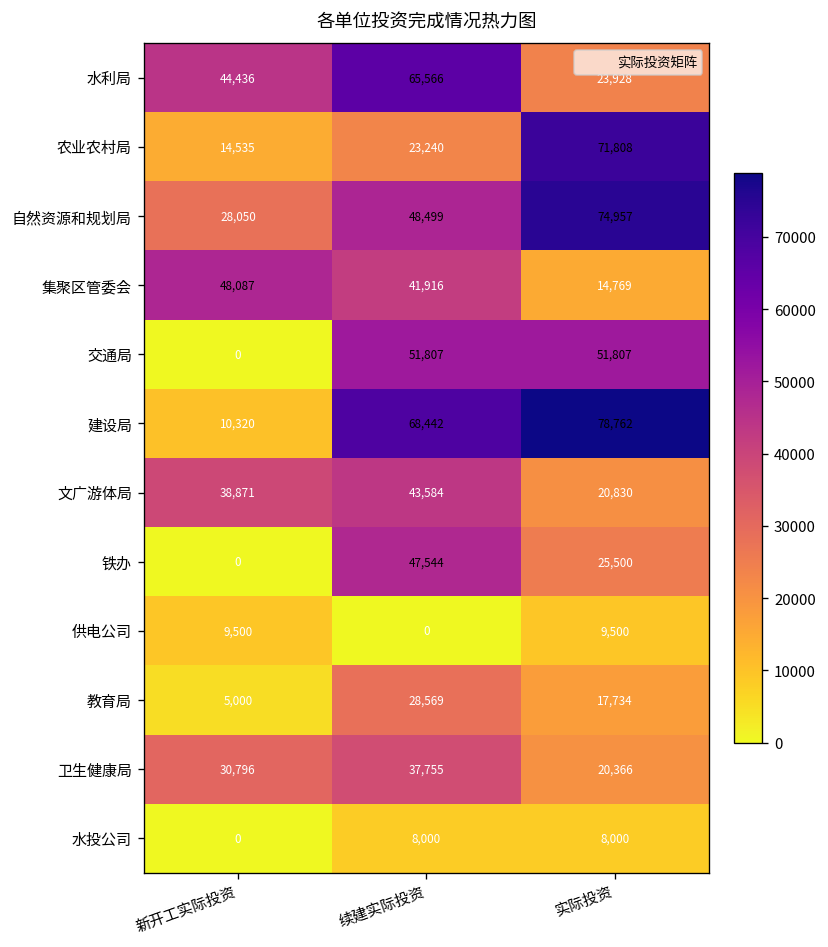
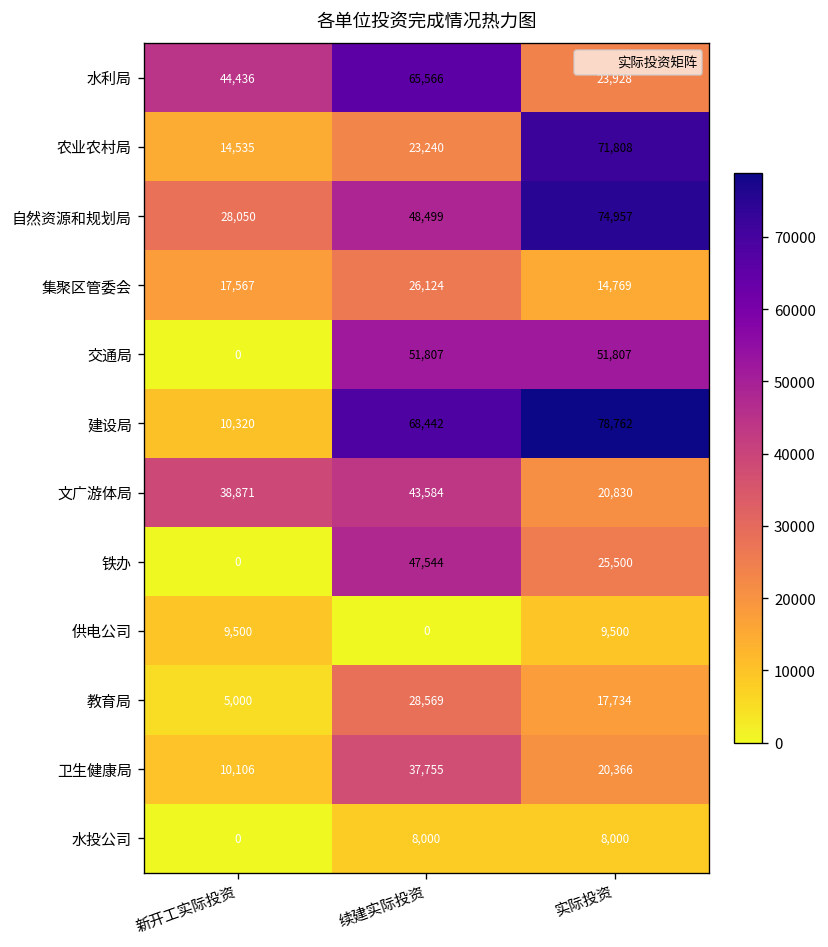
集聚区管委会, 新开工实际投资: 48,087 -> 17,567
集聚区管委会, 续建实际投资: 41,916 -> 26,124
卫生健康局, 新开工实际投资: 30,796 -> 10,106
